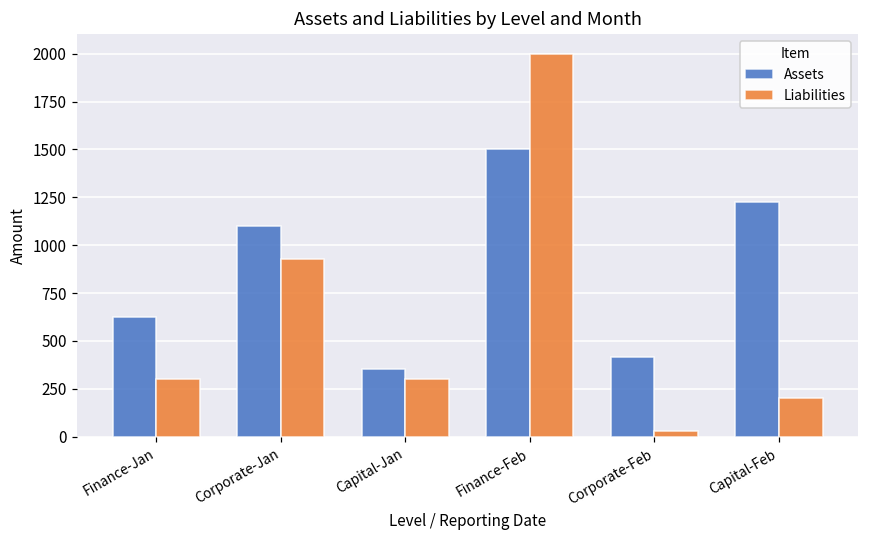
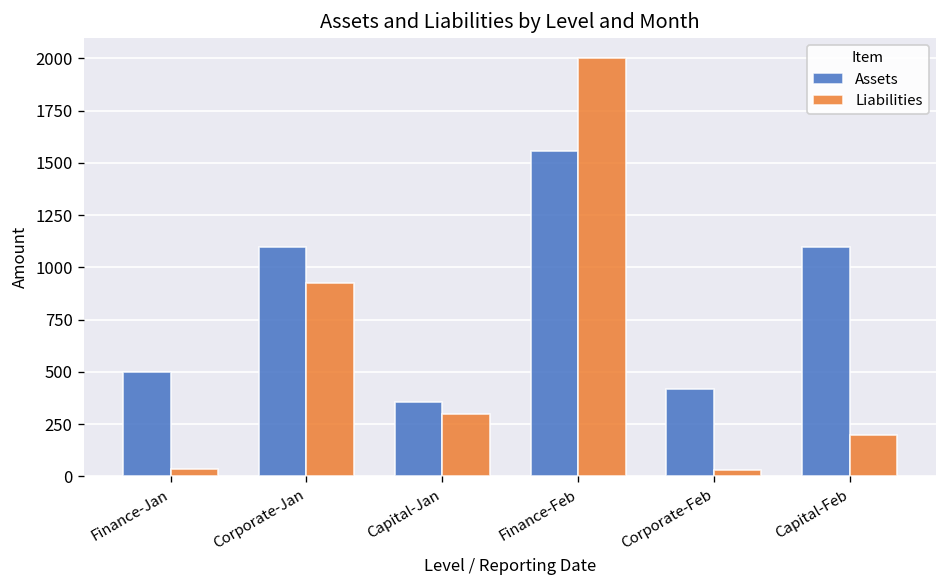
Assets, Finance-Jan: 620 -> 500
Liabilities, Finance-Jan: 300 -> 40
Assets, Finance-Feb: 1500 -> 1560
Assets, Capital-Feb: 1220 -> 1100
